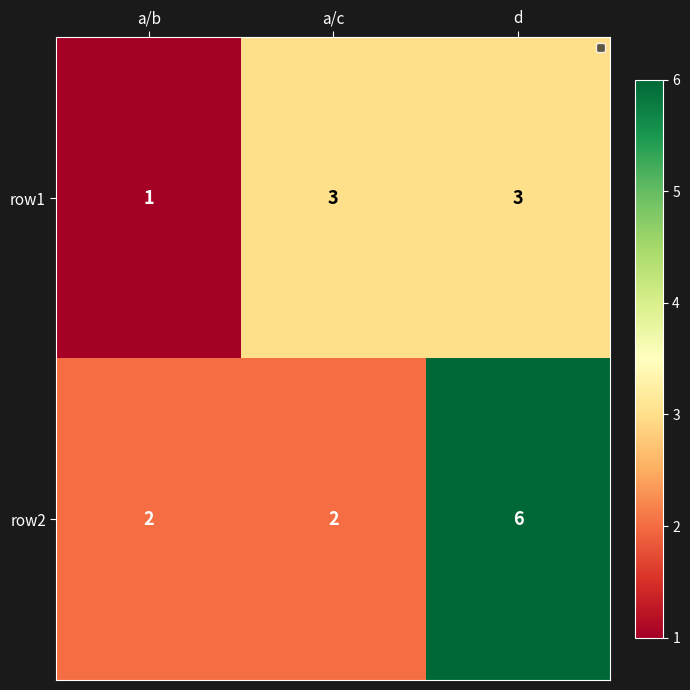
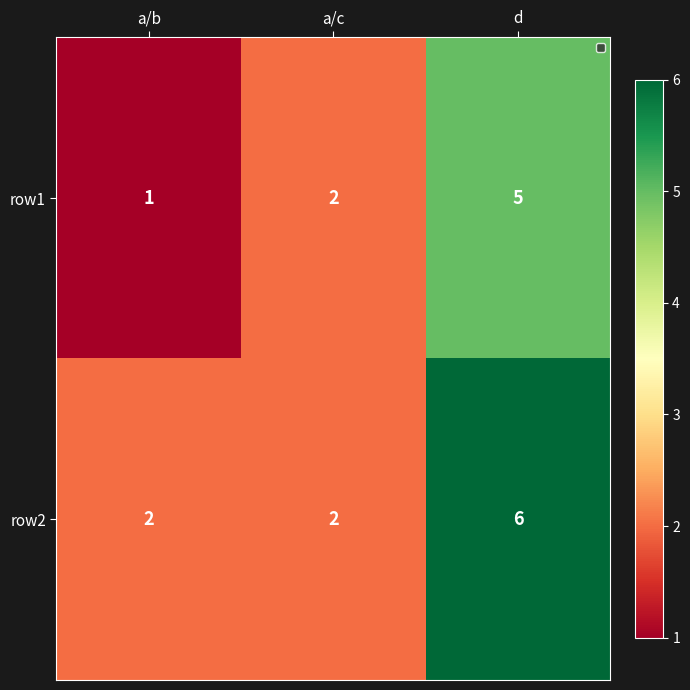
row1, a/c: 3 -> 2
row1, d: 3 -> 5
